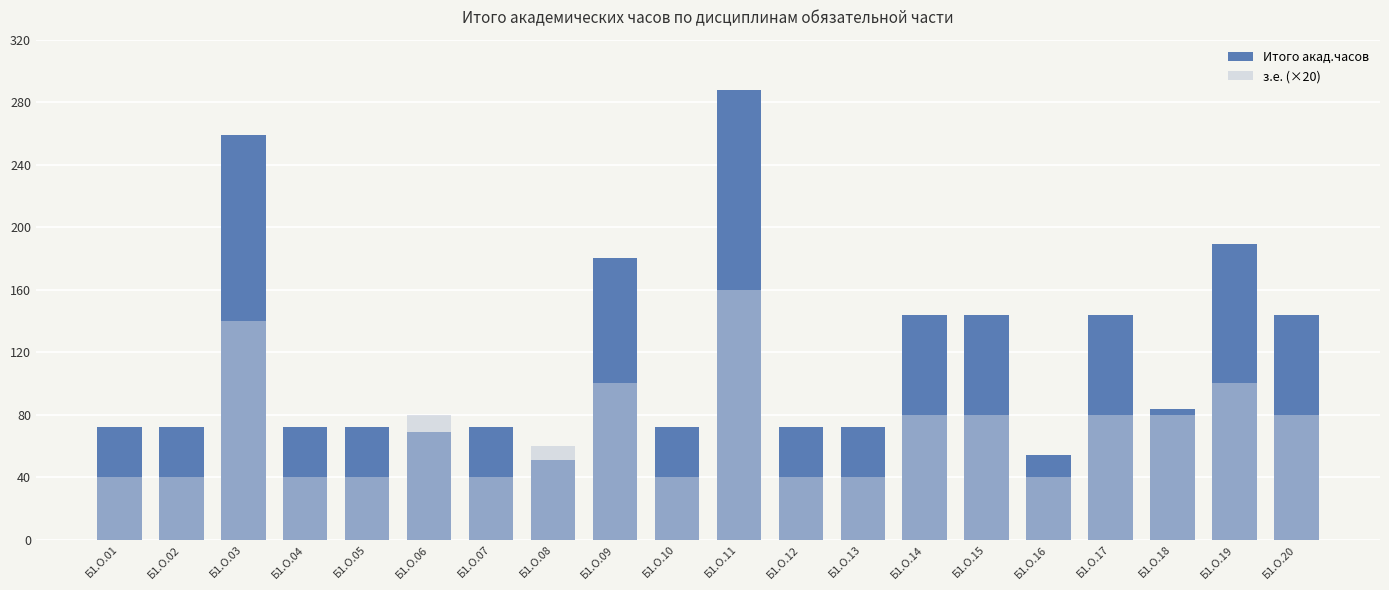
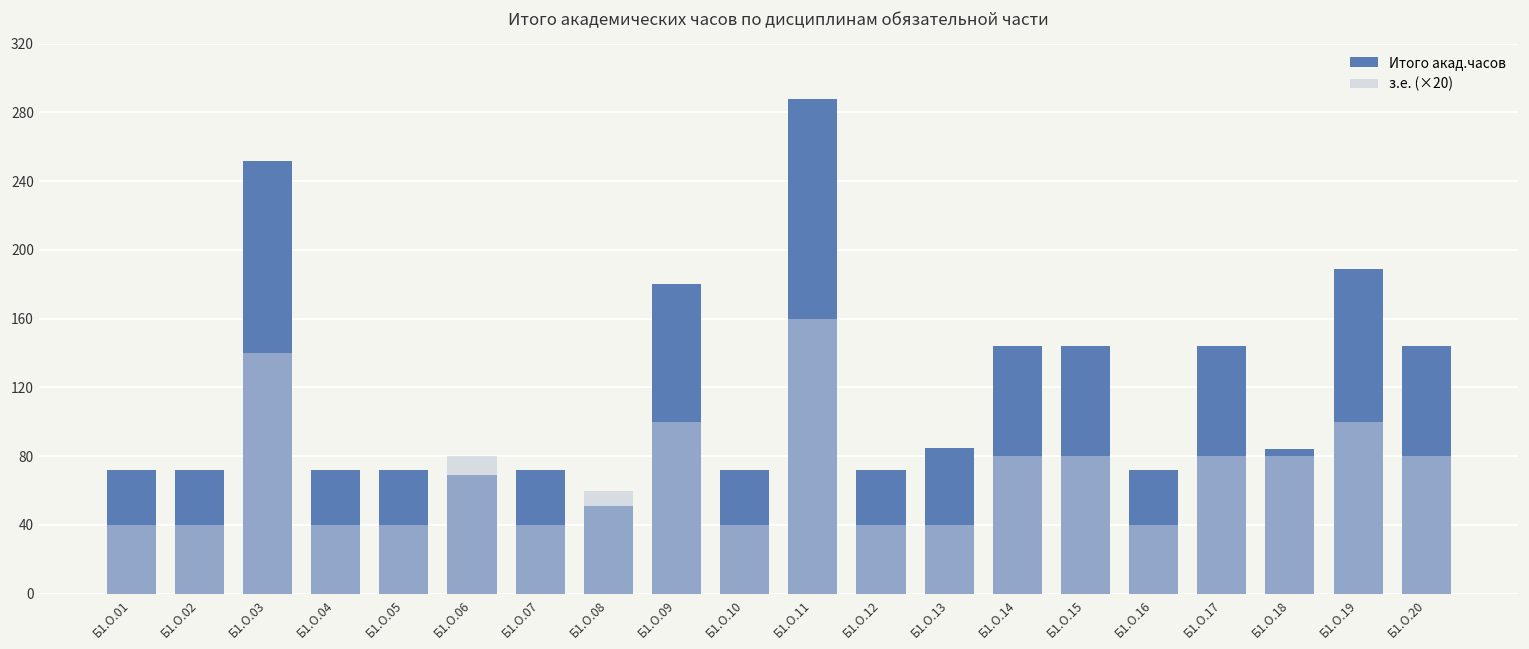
Итого акад.часов, Б1.О.03: 259 -> 252
Итого акад.часов, Б1.О.13: 72 -> 85
Итого акад.часов, Б1.О.16: 54 -> 72
